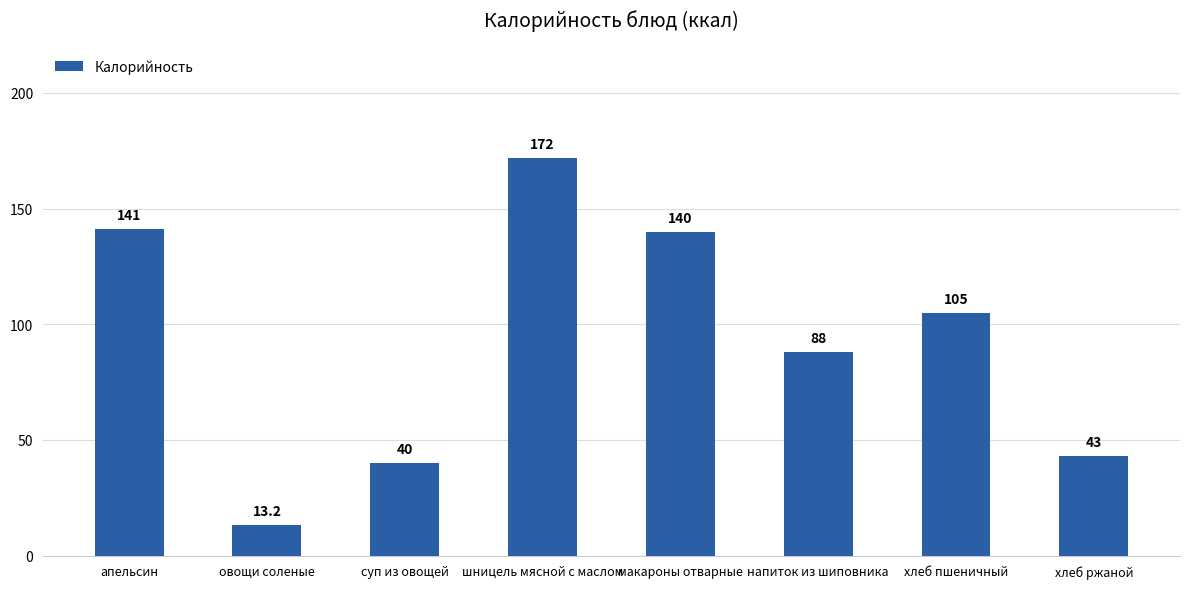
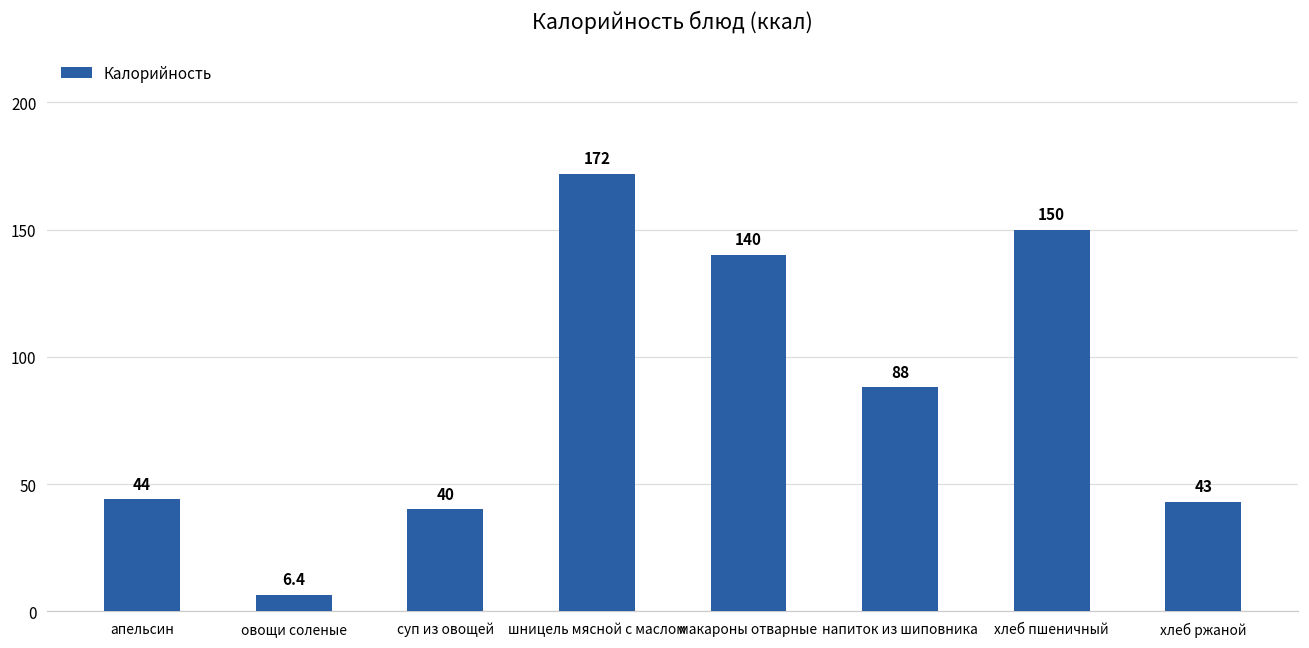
апельсин: 141 -> 44
овощи соленые: 13.2 -> 6.4
хлеб пшеничный: 105 -> 150
